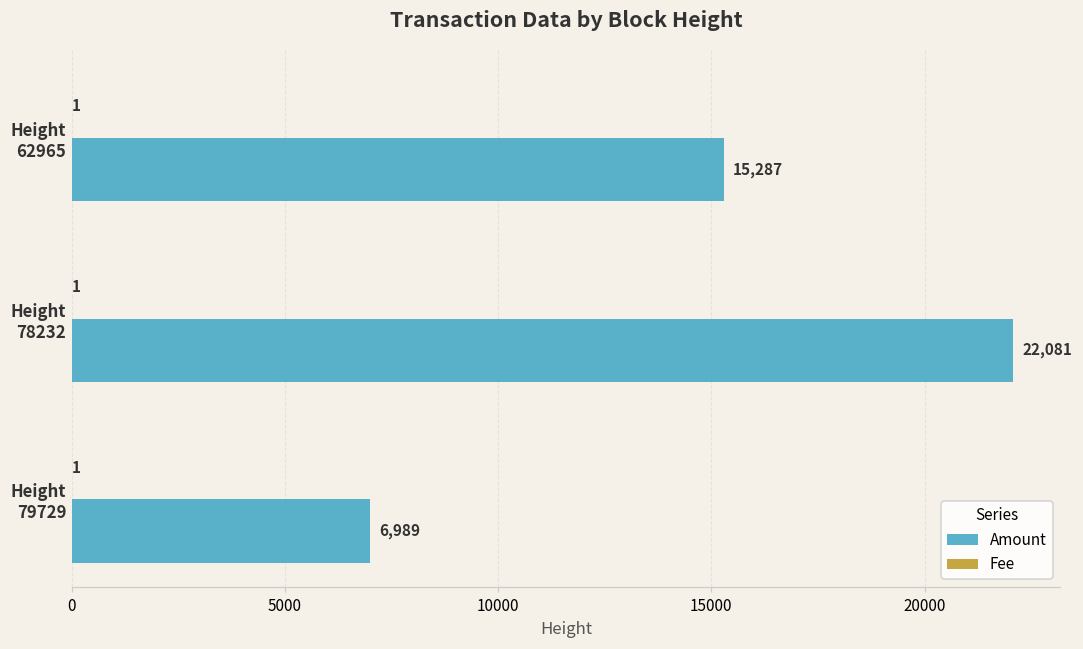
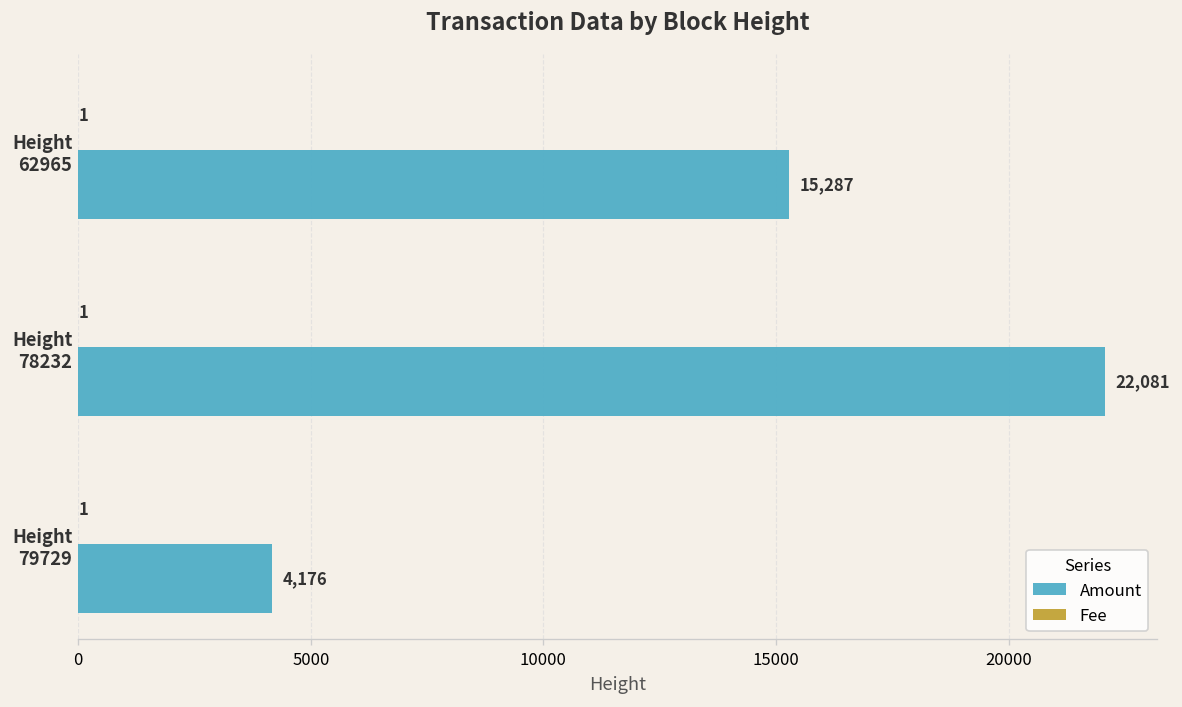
Amount, Height 79729: 6,989 -> 4,176
